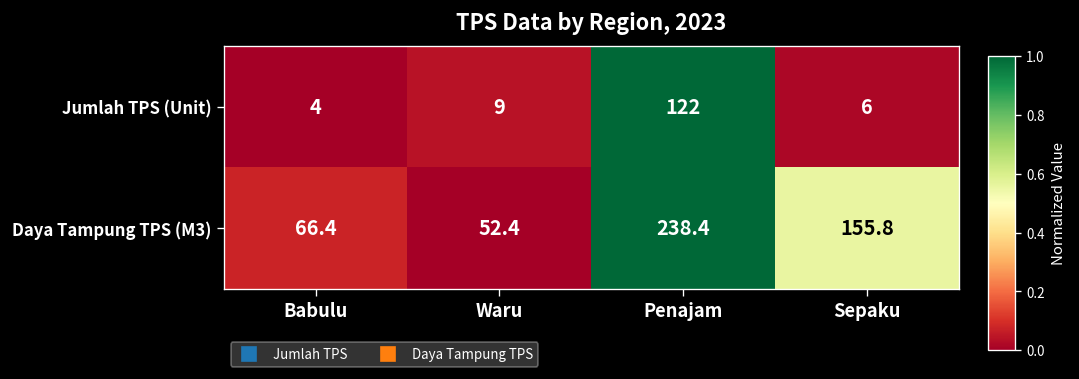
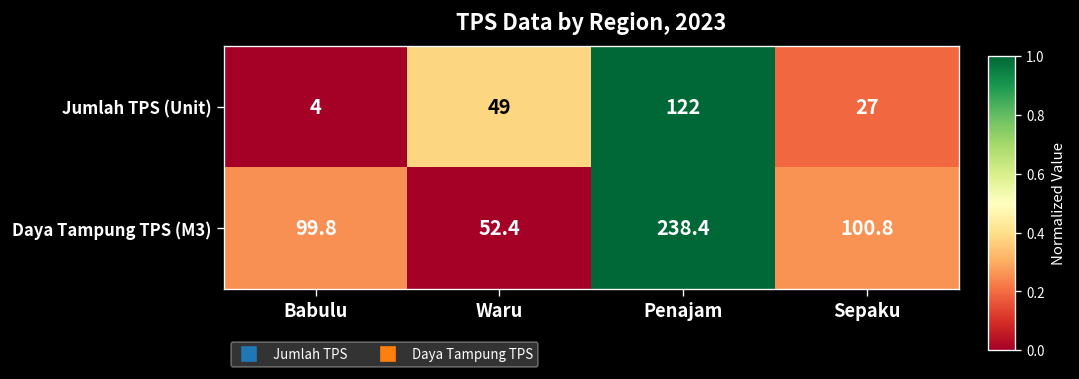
Jumlah TPS (Unit), Waru: 9 -> 49
Jumlah TPS (Unit), Sepaku: 6 -> 27
Daya Tampung TPS (M3), Babulu: 66.4 -> 99.8
Daya Tampung TPS (M3), Sepaku: 155.8 -> 100.8
